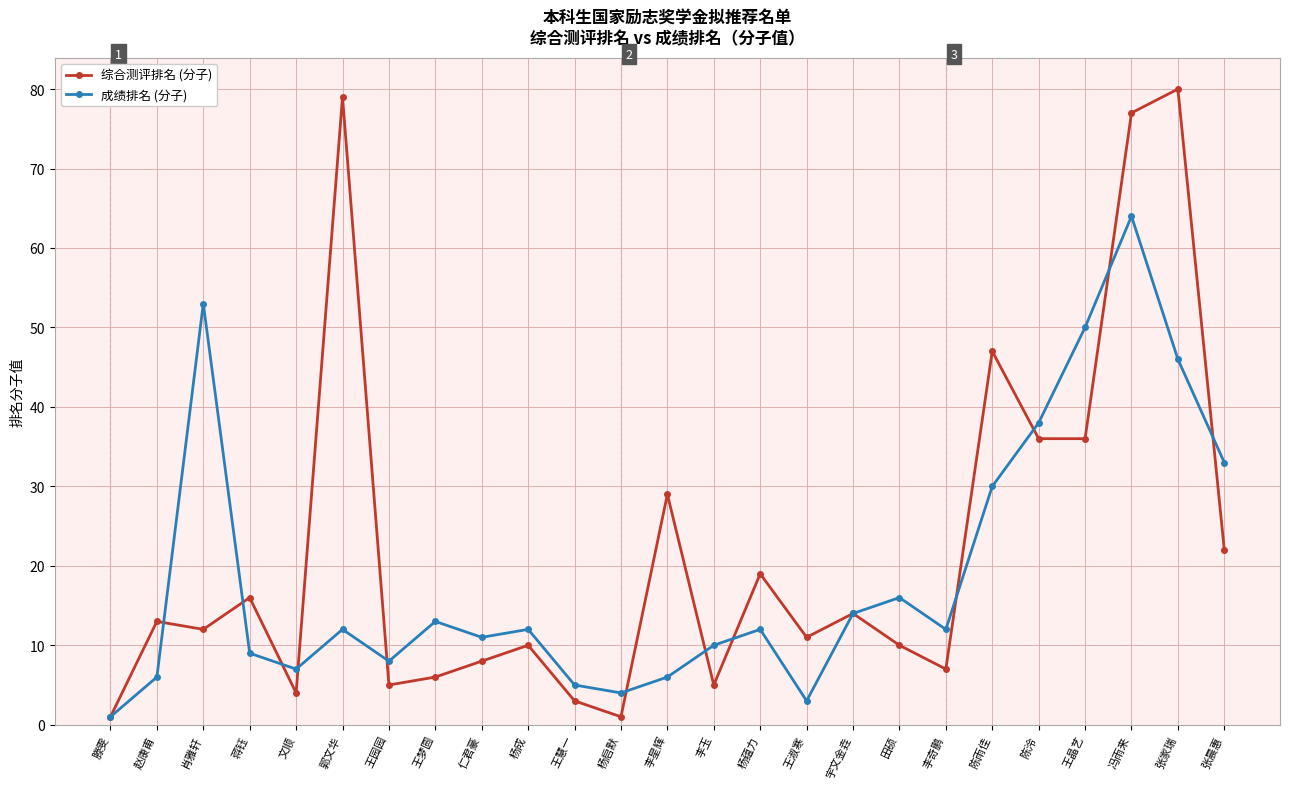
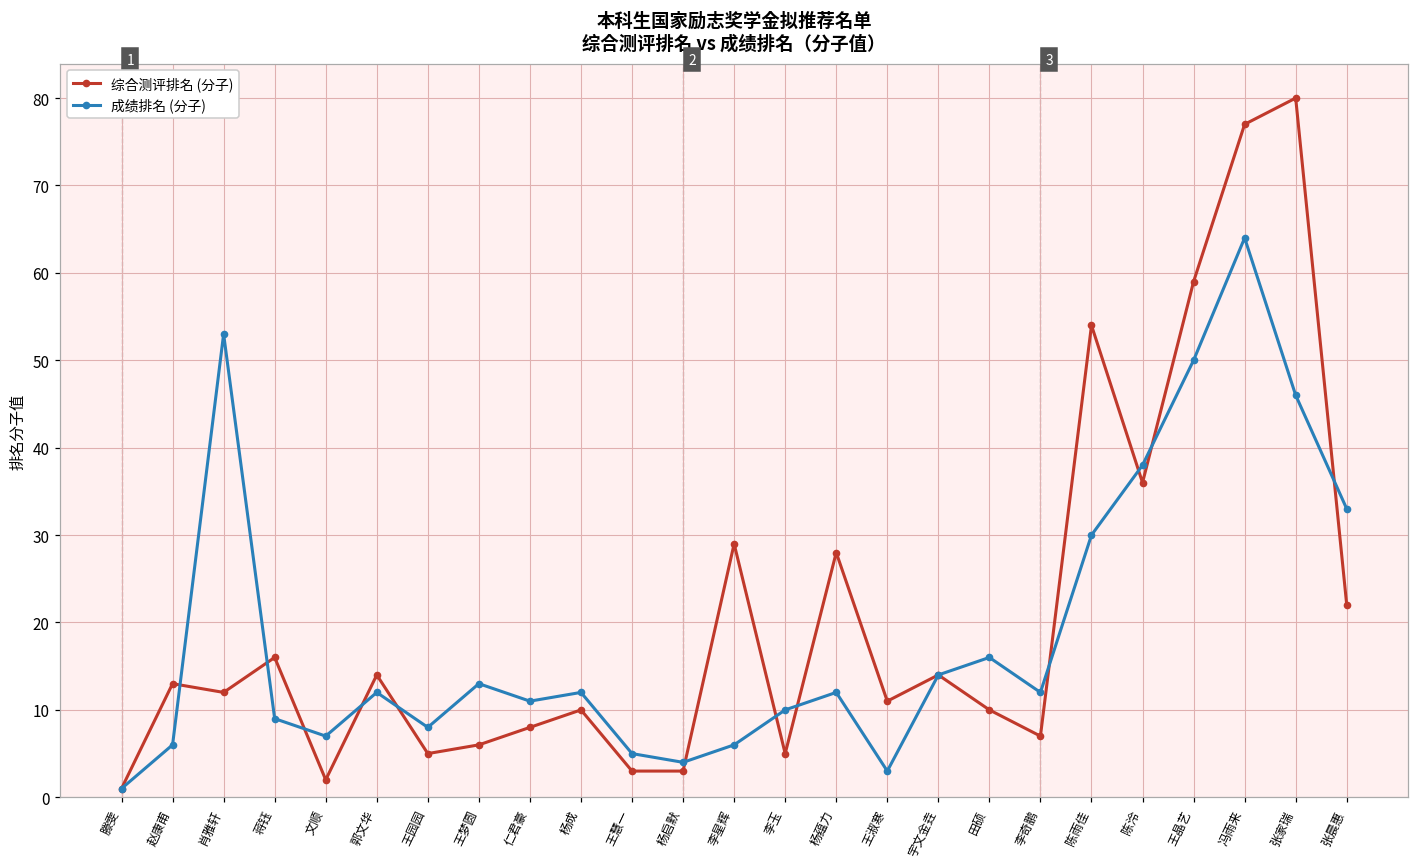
综合测评排名 (分子), 文顺: 4 -> 2
综合测评排名 (分子), 郭文华: 79 -> 14
综合测评排名 (分子), 杨启默: 1 -> 3
综合测评排名 (分子), 杨蕴力: 19 -> 28
综合测评排名 (分子), 陈雨佳: 47 -> 54
综合测评排名 (分子), 王晶艺: 36 -> 59
